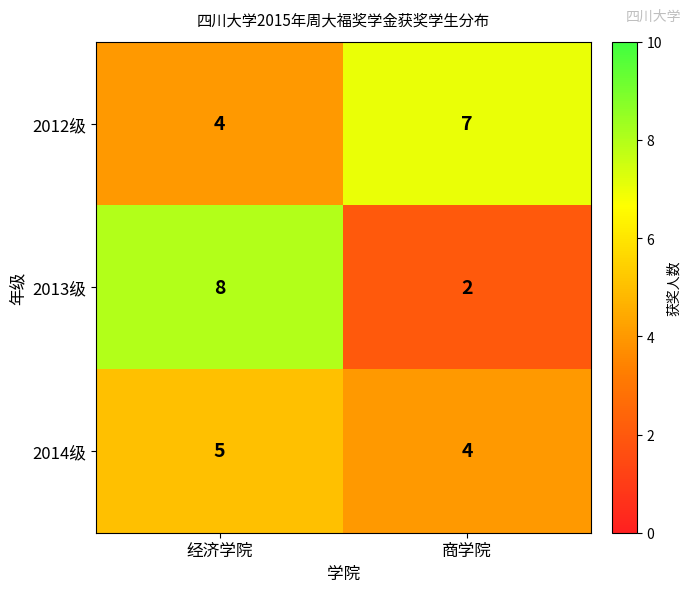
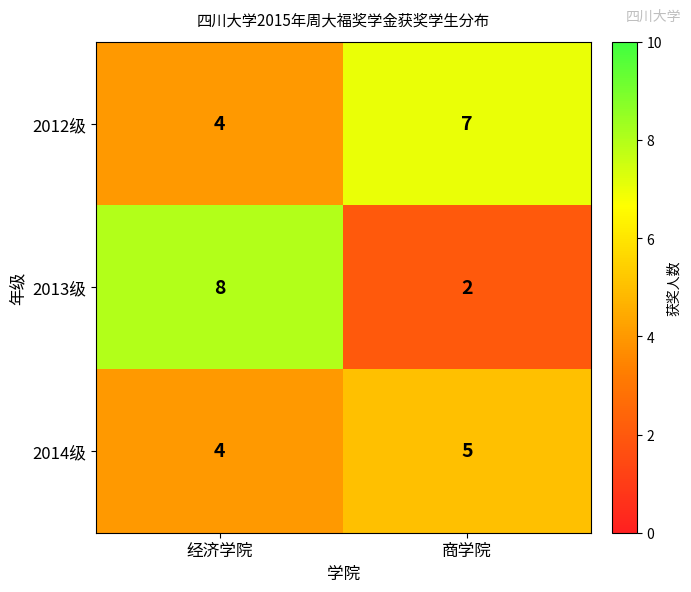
2014级, 经济学院: 5 -> 4
2014级, 商学院: 4 -> 5
